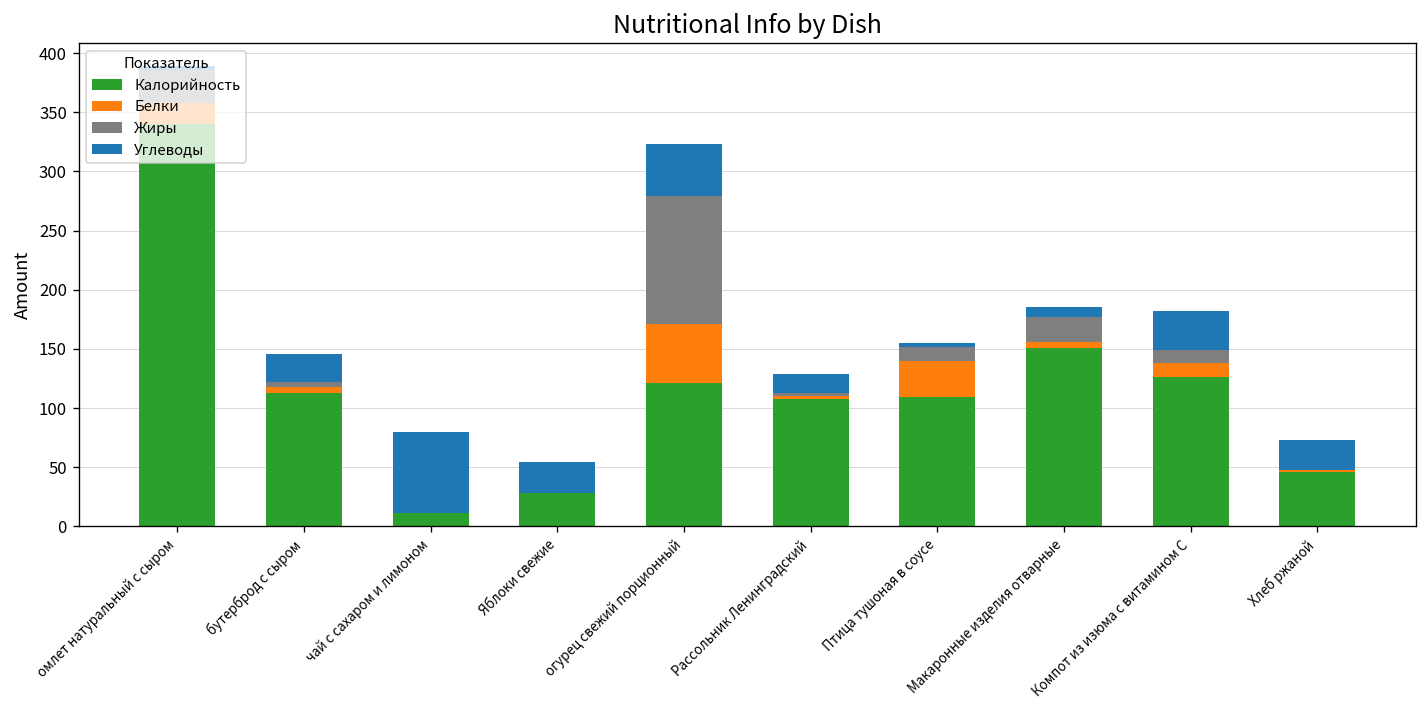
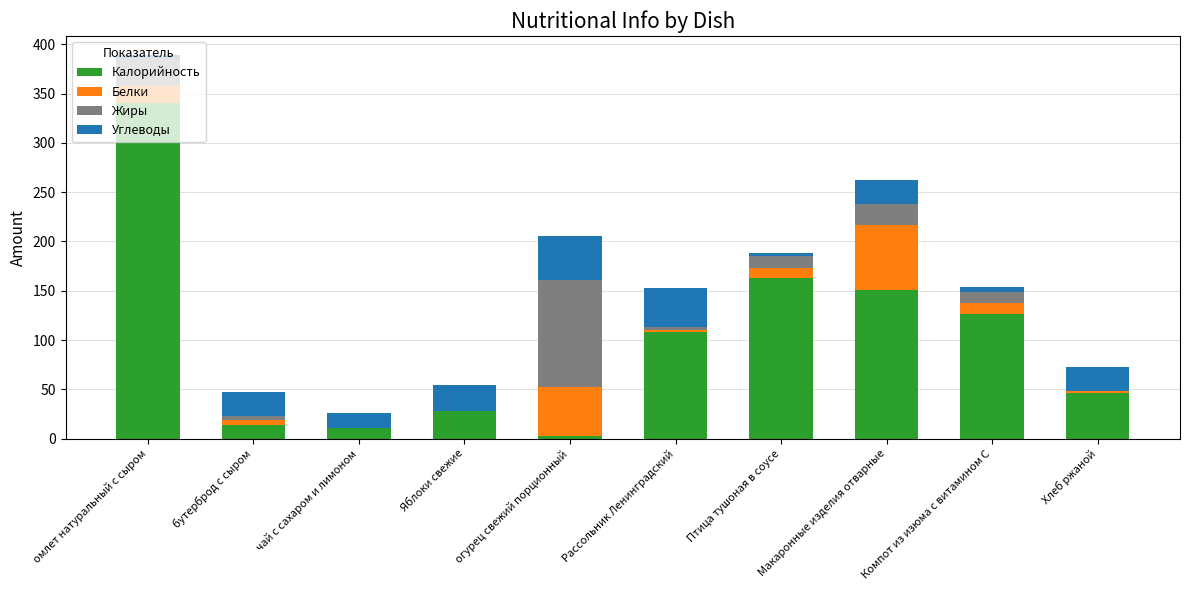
Калорийность, бутерброд с сыром: 110 -> 10
Углеводы, чай с сахаром и лимоном: 70 -> 20
Калорийность, огурец свежий порционный: 120 -> 0
Углеводы, Рассольник Ленинградский: 20 -> 40
Калорийность, Птица тушоная в соусе: 110 -> 160
Белки, Птица тушоная в соусе: 30 -> 10
Белки, Макаронные изделия отварные: 10 -> 70
Углеводы, Макаронные изделия отварные: 10 -> 20
Углеводы, Компот из изюма с витамином С: 30 -> 10
